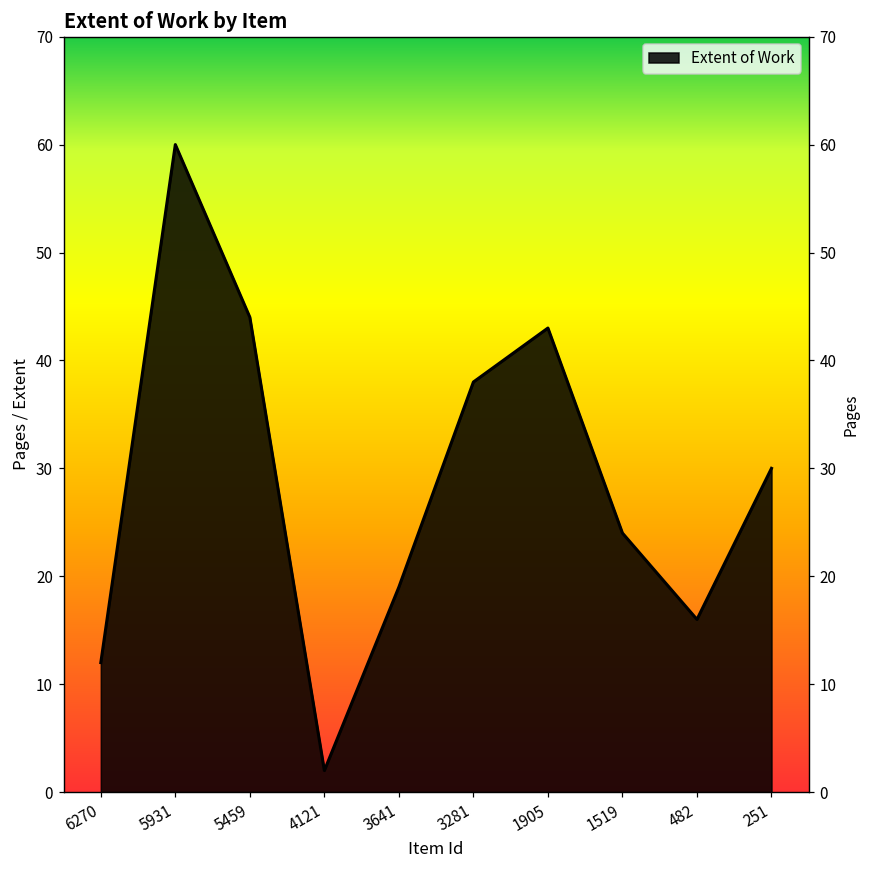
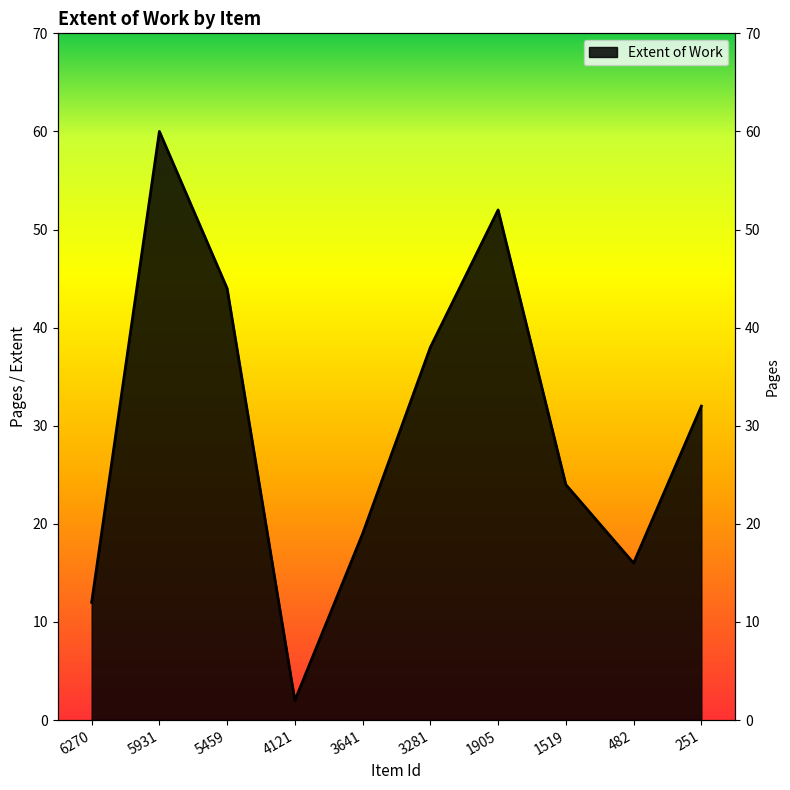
1905: 43 -> 52
251: 30 -> 32
